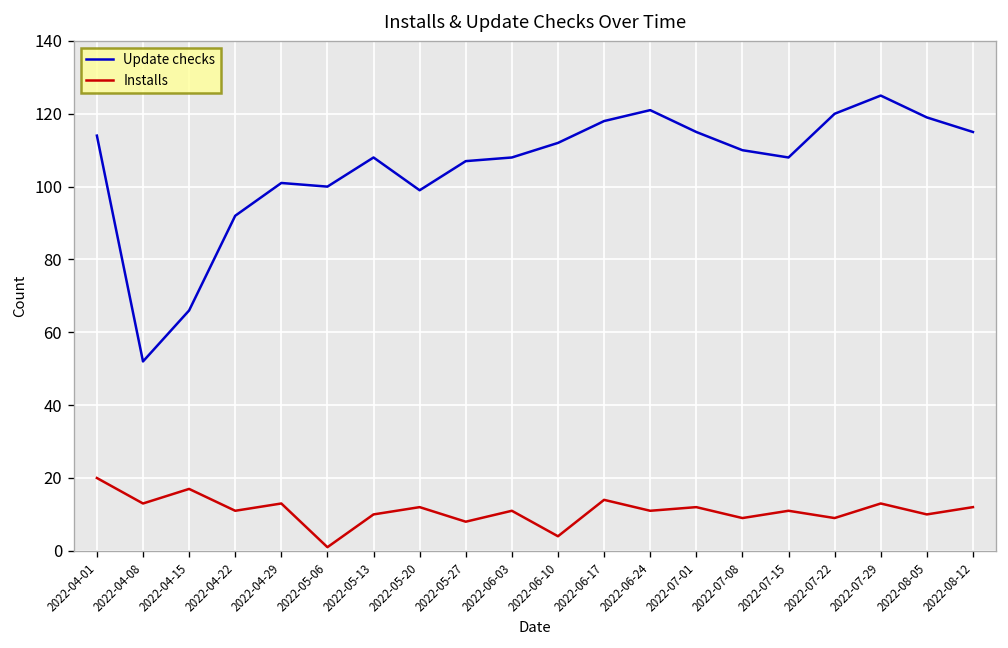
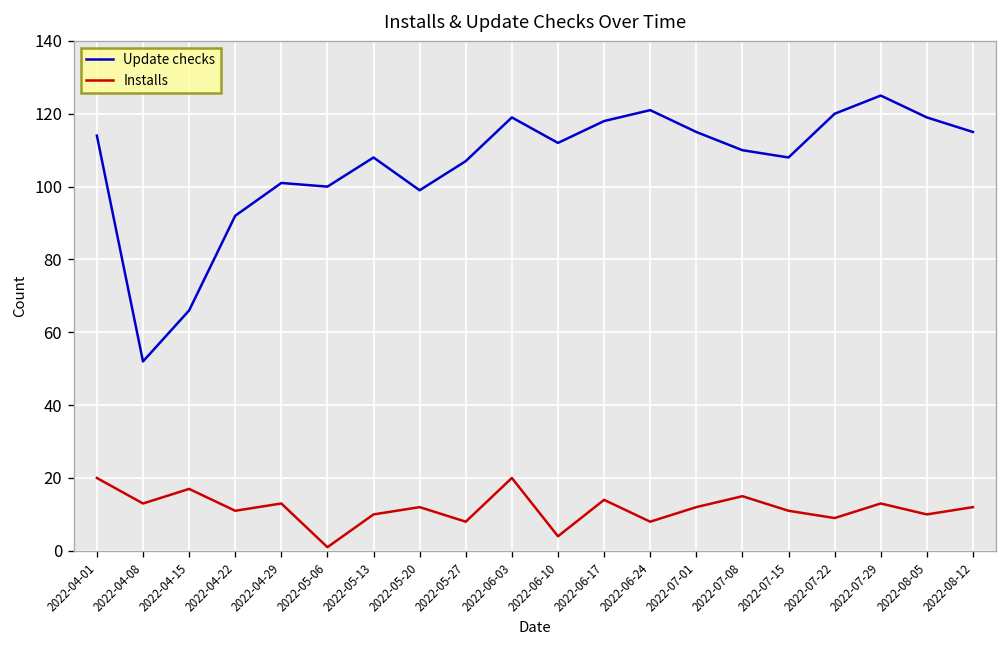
Update checks, 2022-06-03: 108 -> 119
Installs, 2022-06-03: 11 -> 20
Installs, 2022-06-24: 11 -> 8
Installs, 2022-07-08: 9 -> 15
